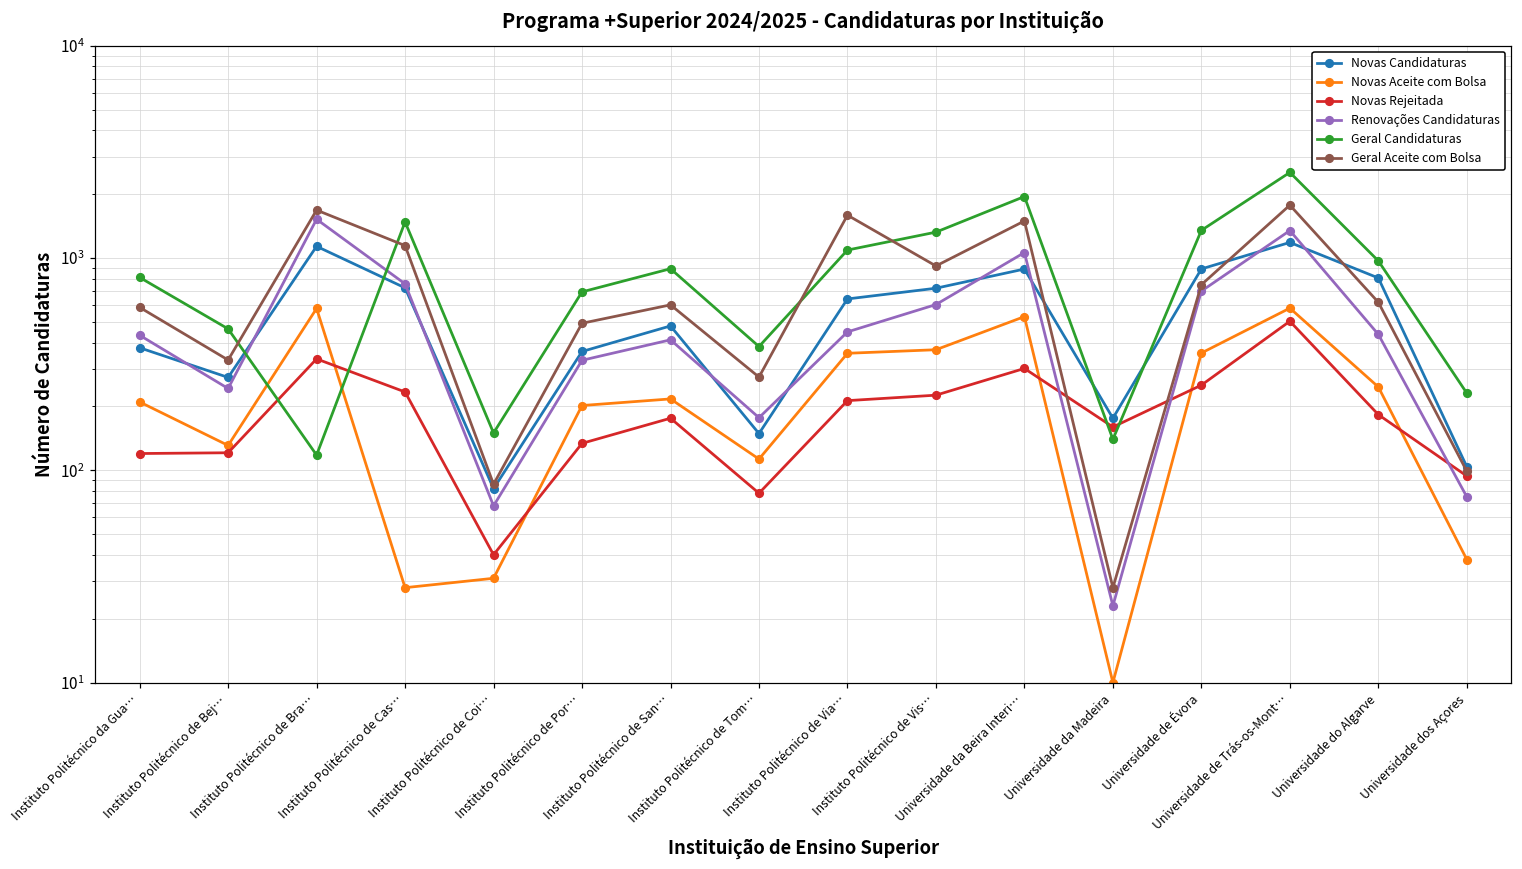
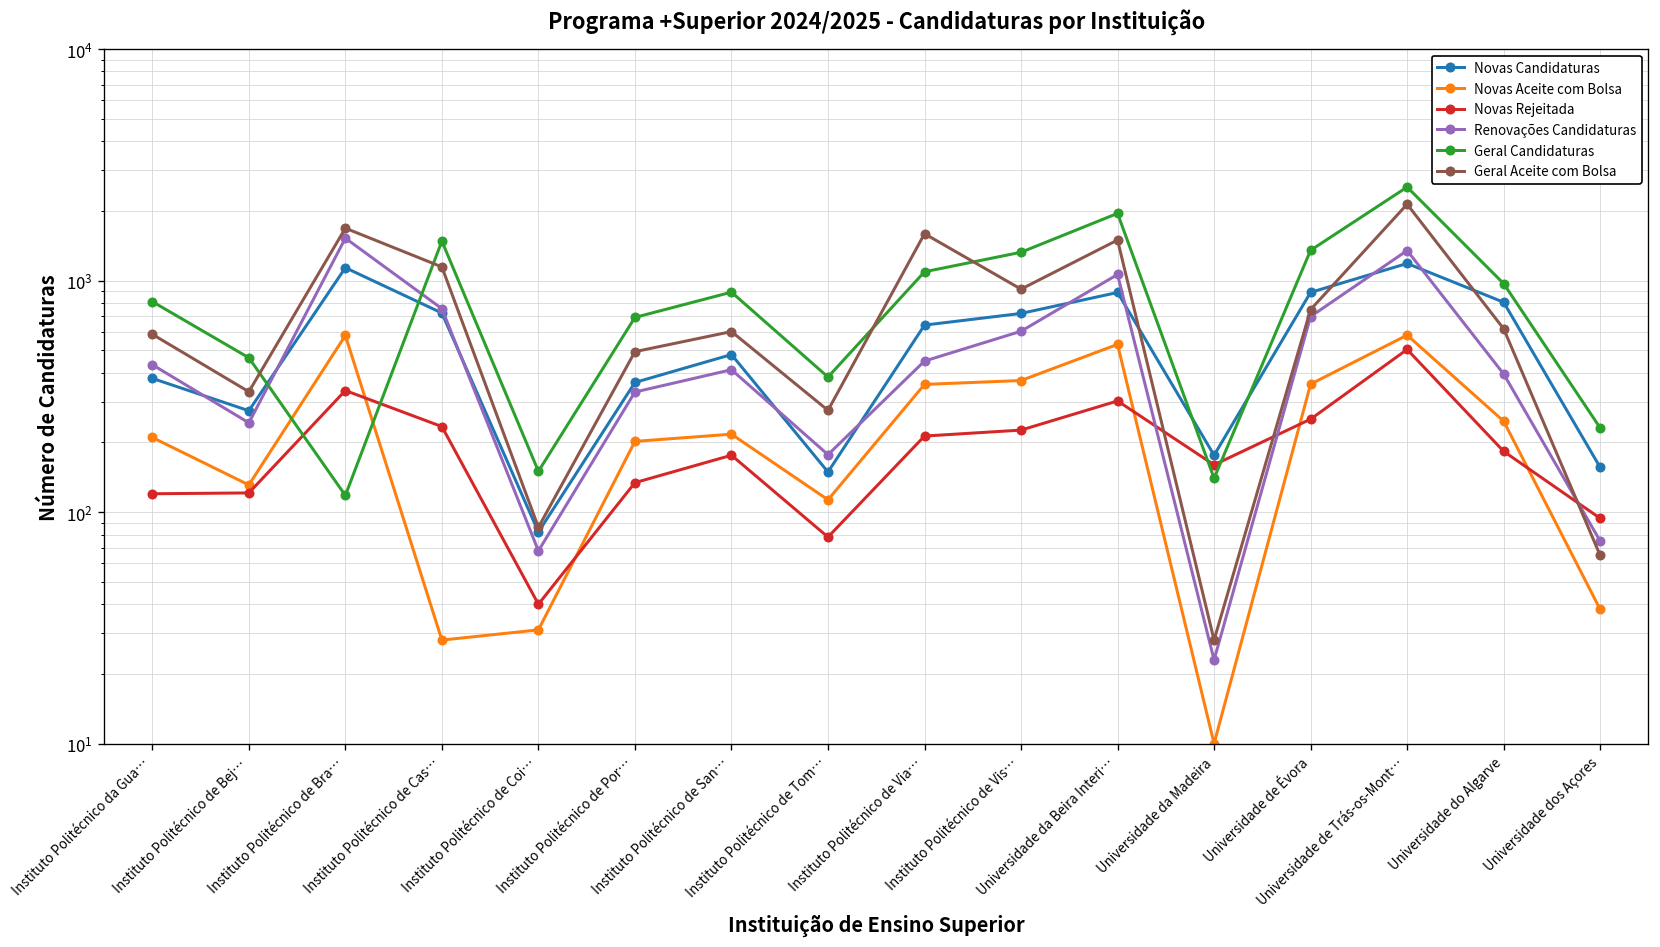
Geral Aceite com Bolsa, Universidade de Trás-os-Mont…: 1800 -> 2100
Renovações Candidaturas, Universidade do Algarve: 440 -> 400
Novas Candidaturas, Universidade dos Açores: 100 -> 160
Geral Aceite com Bolsa, Universidade dos Açores: 100 -> 65
